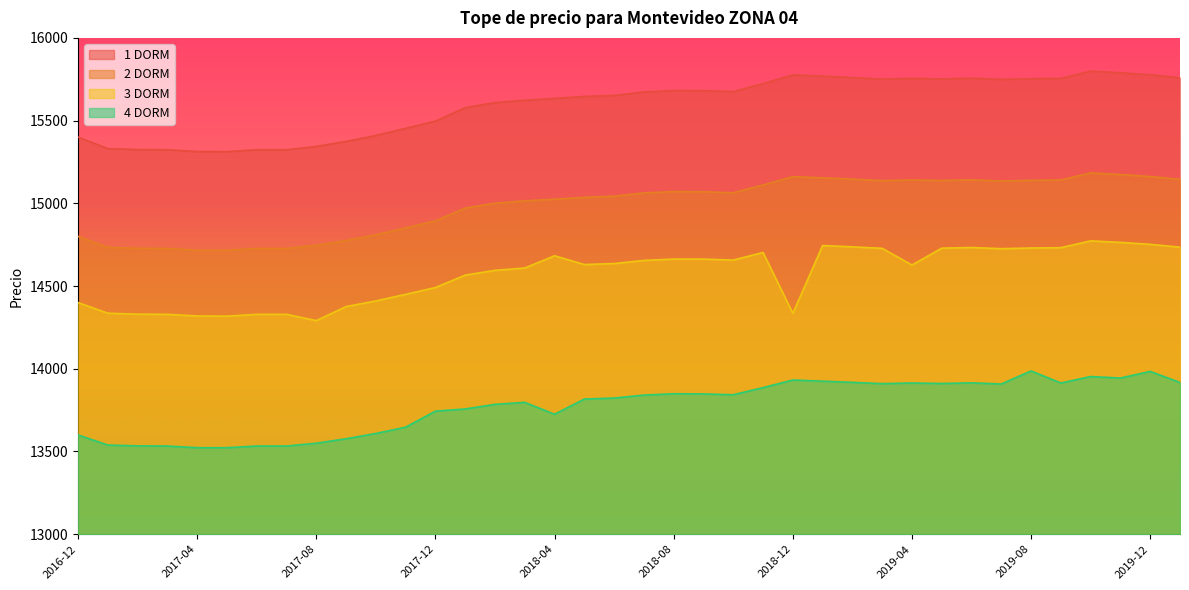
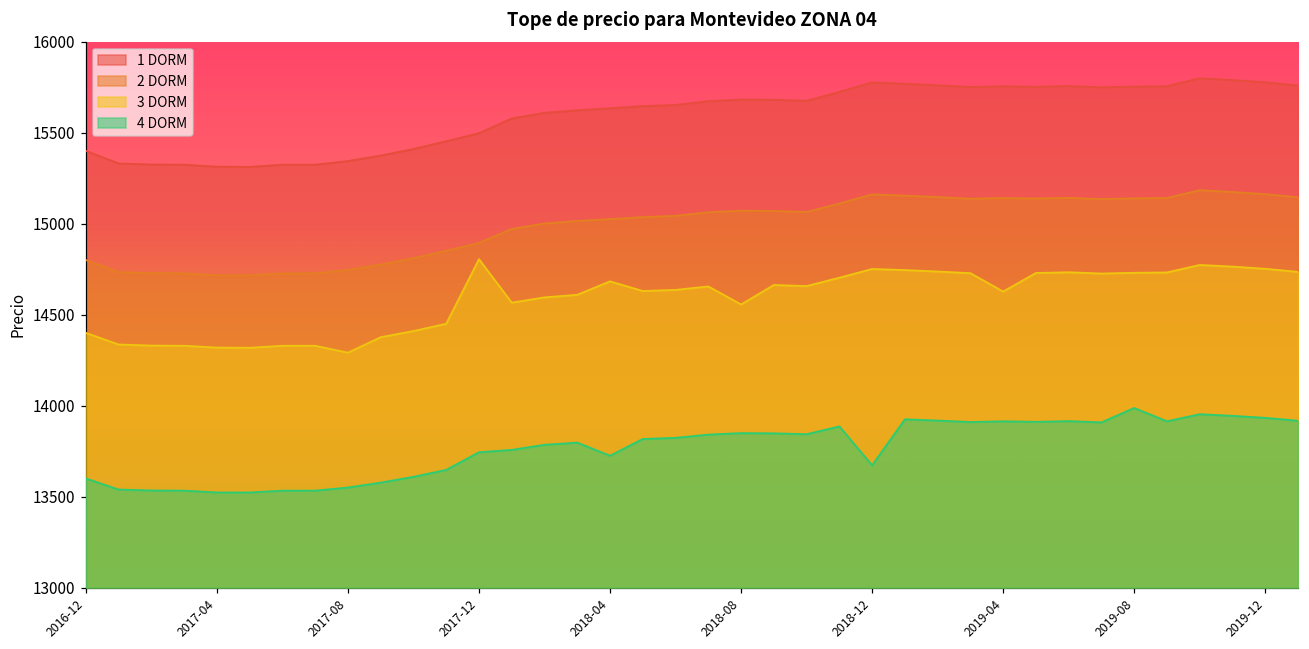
3 DORM, 2017-12: 14490 -> 14810
3 DORM, 2018-08: 14660 -> 14560
3 DORM, 2018-12: 14340 -> 14750
4 DORM, 2018-12: 13930 -> 13670
4 DORM, 2019-12: 13980 -> 13930
